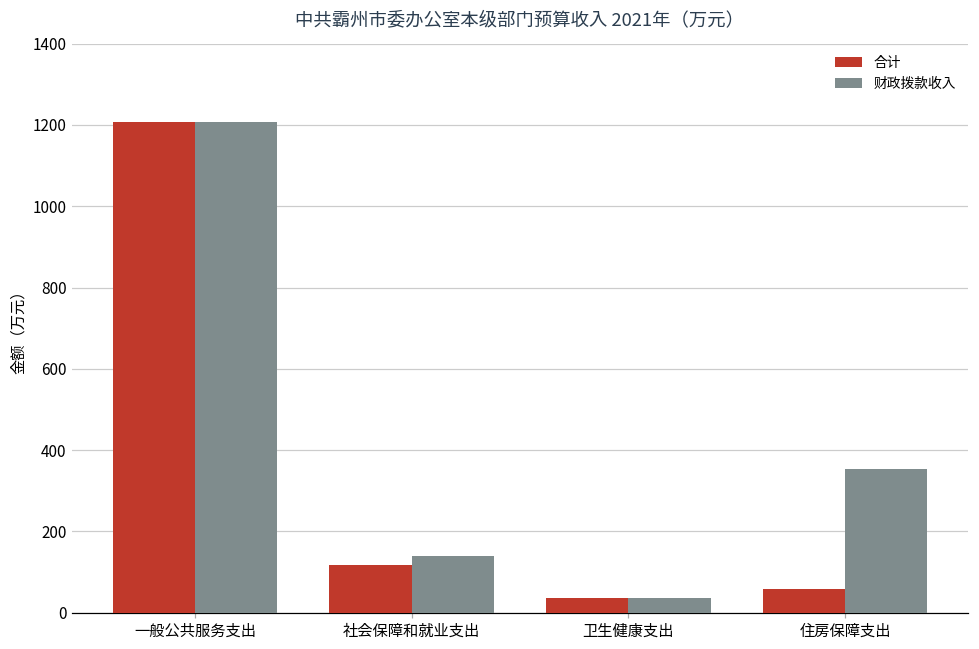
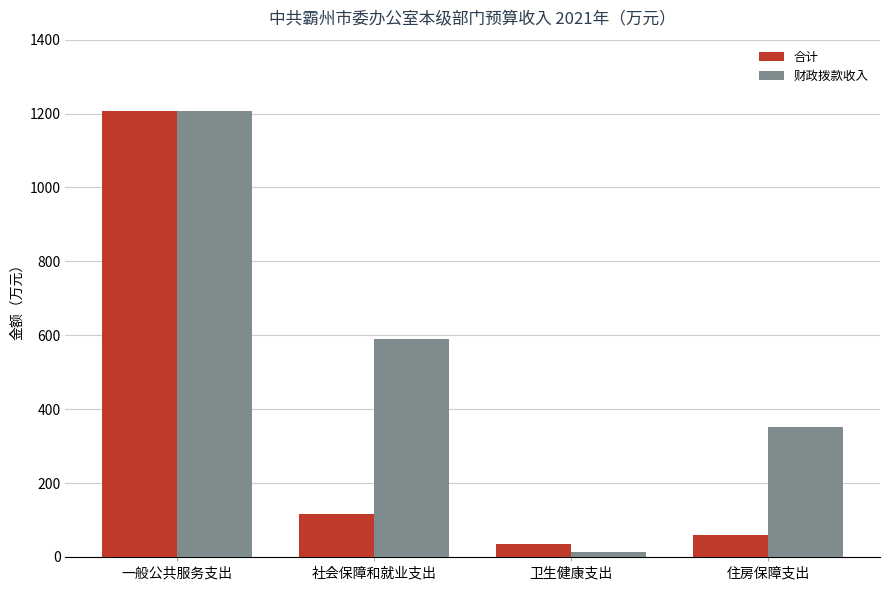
财政拨款收入, 社会保障和就业支出: 140 -> 590
财政拨款收入, 卫生健康支出: 40 -> 10
